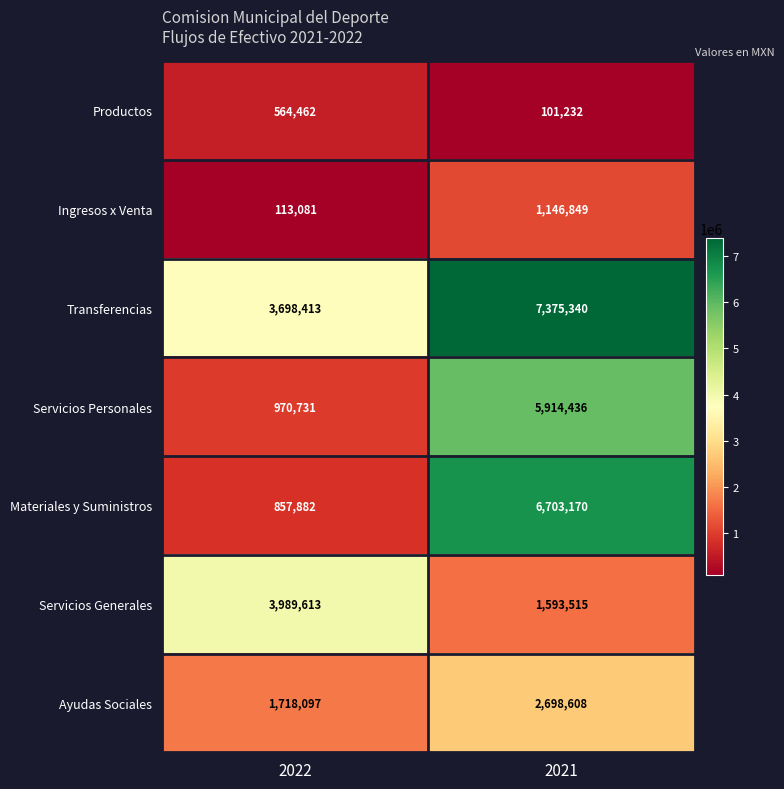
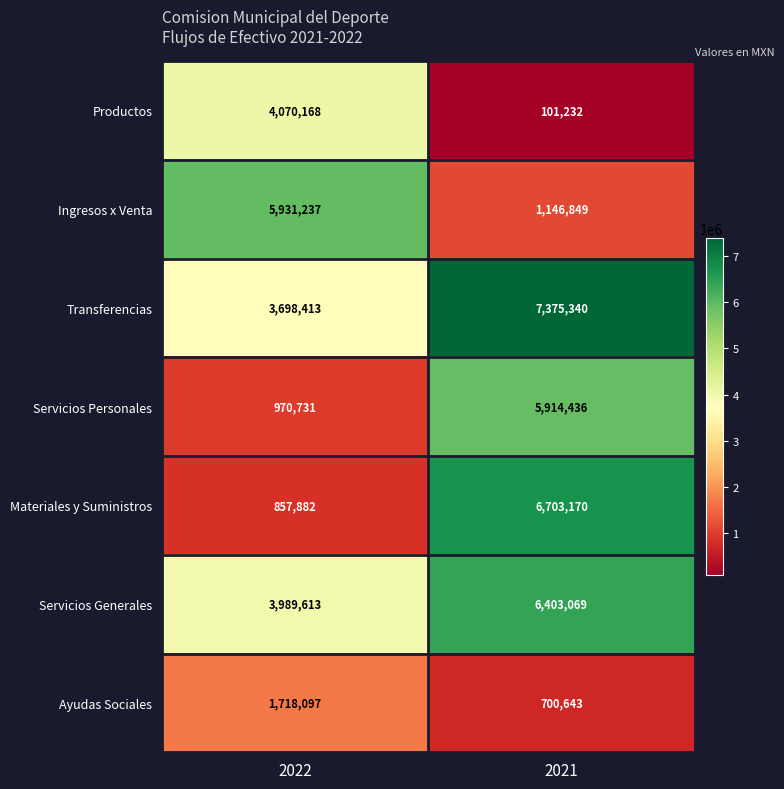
Productos, 2022: 564,462 -> 4,070,168
Ingresos x Venta, 2022: 113,081 -> 5,931,237
Servicios Generales, 2021: 1,593,515 -> 6,403,069
Ayudas Sociales, 2021: 2,698,608 -> 700,643
